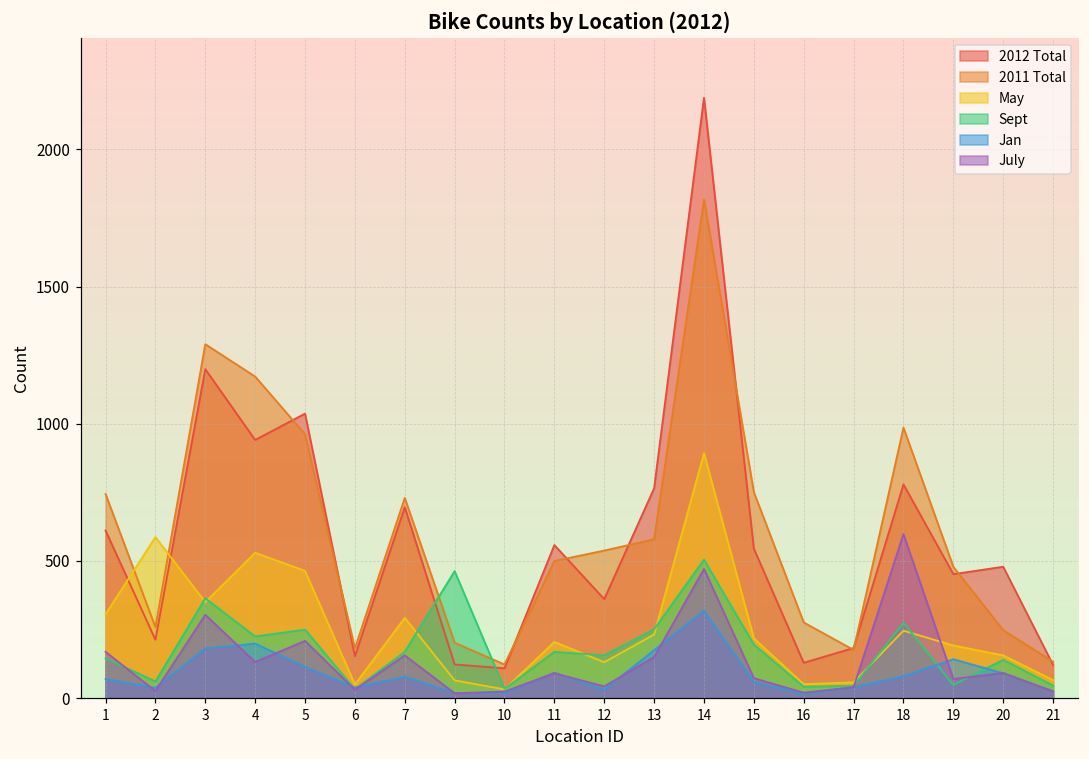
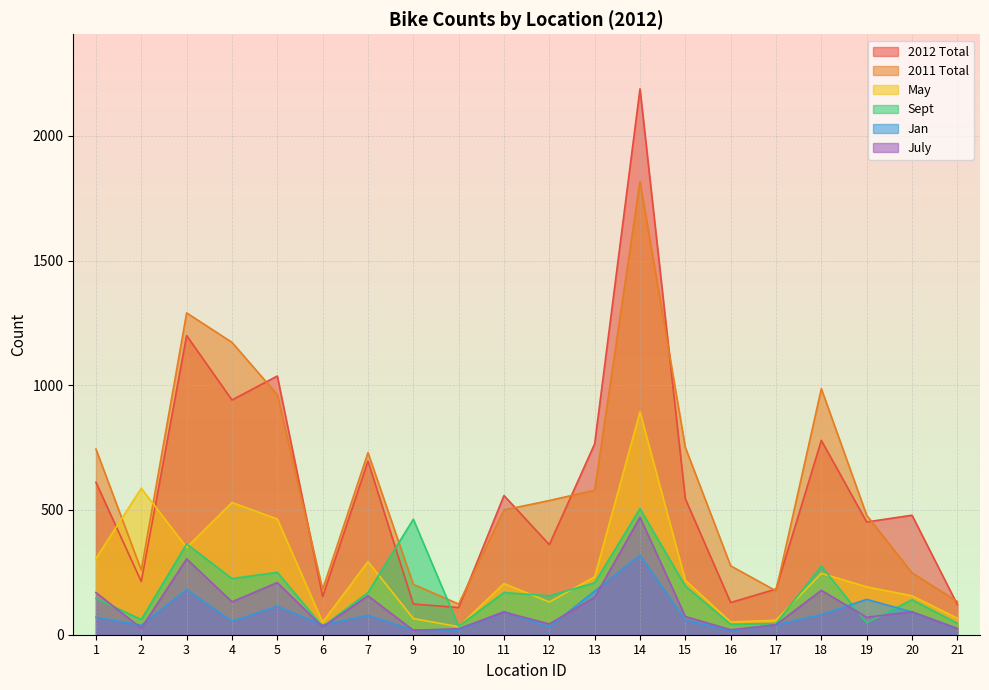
Jan, 4: 200 -> 50
Sept, 13: 250 -> 210
July, 18: 600 -> 180
